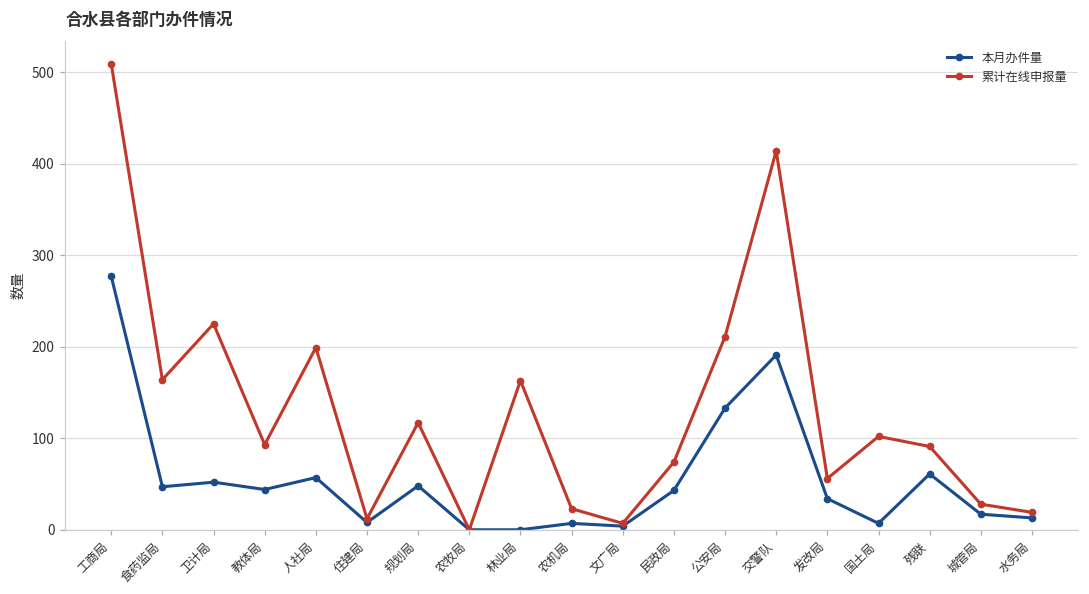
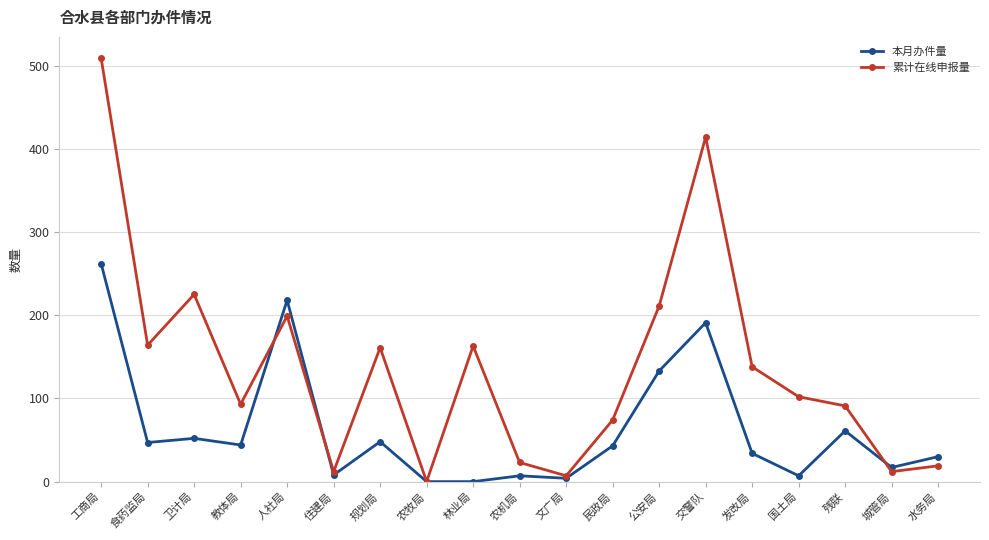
本月办件量, 工商局: 280 -> 260
本月办件量, 人社局: 60 -> 220
累计在线申报量, 规划局: 120 -> 160
累计在线申报量, 发改局: 60 -> 140
累计在线申报量, 城管局: 30 -> 10
本月办件量, 水务局: 10 -> 30
